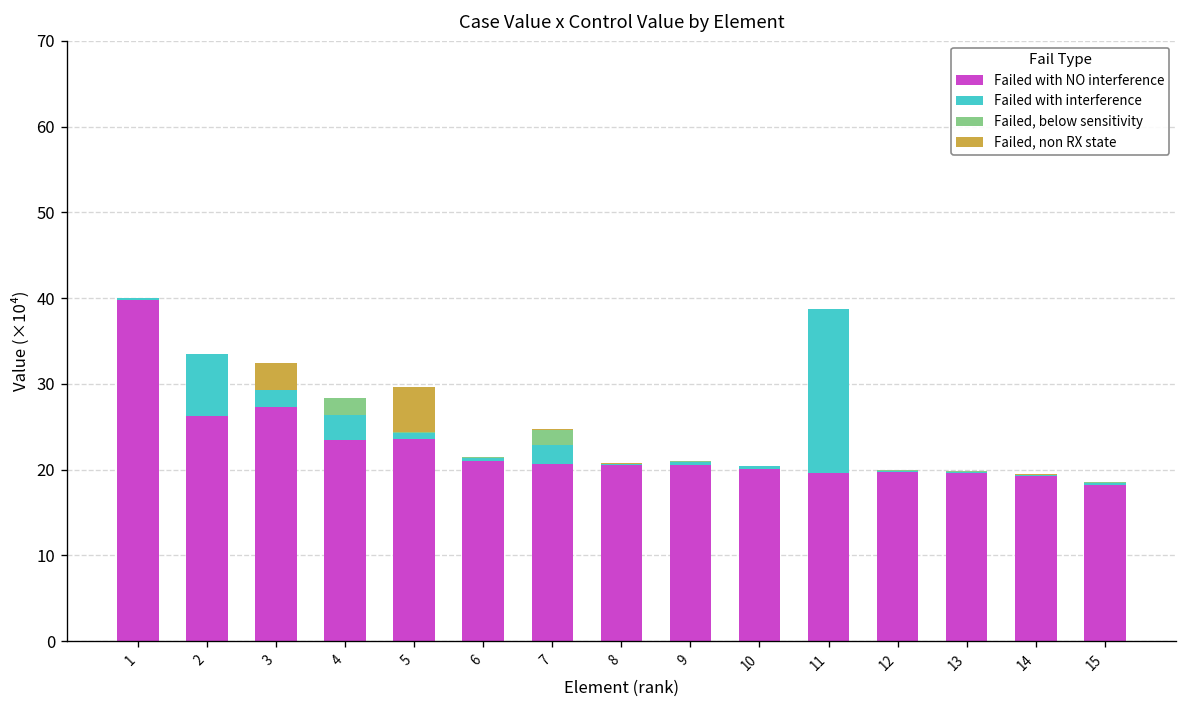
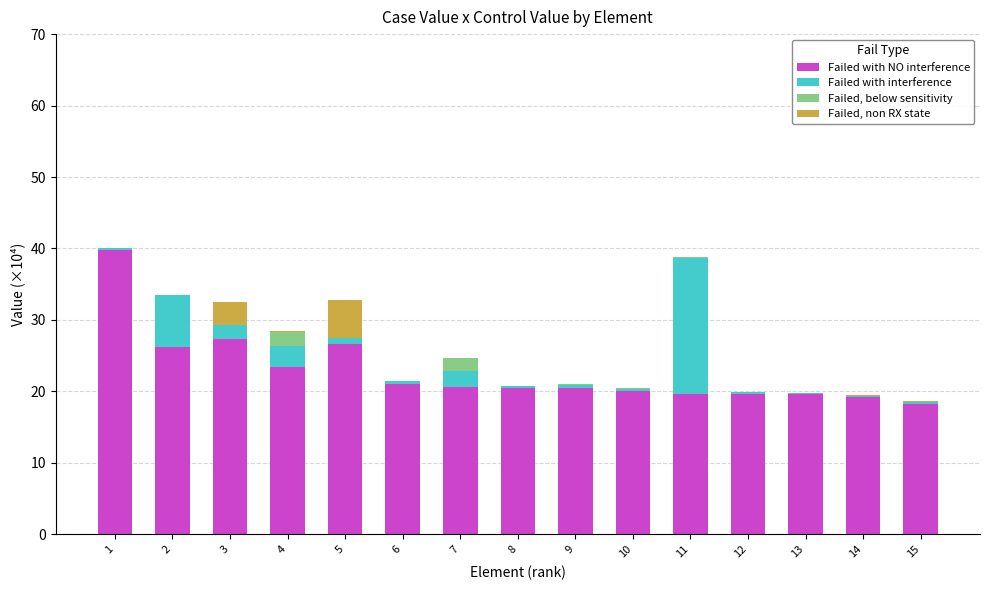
Failed with NO interference, 5: 24 -> 27
